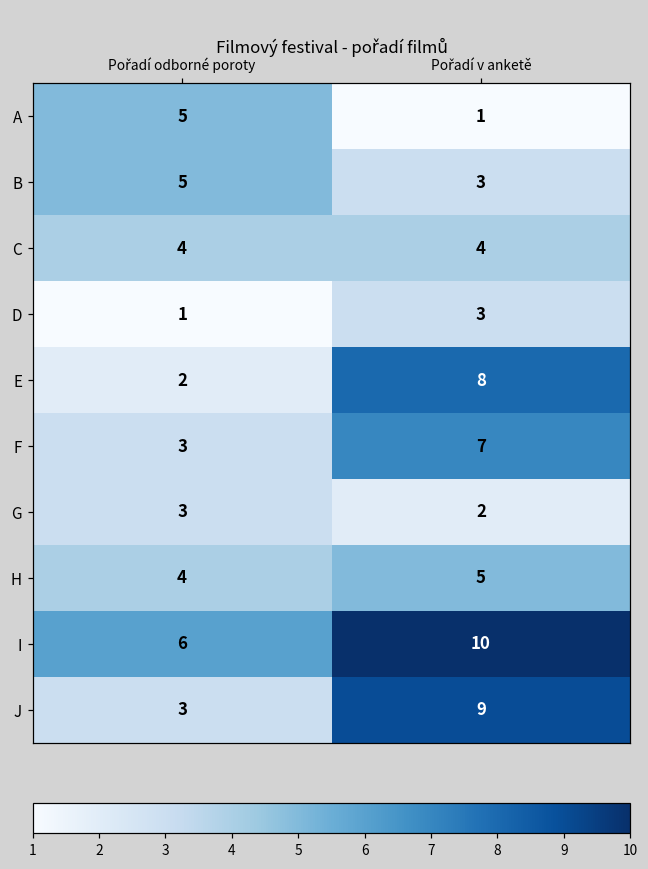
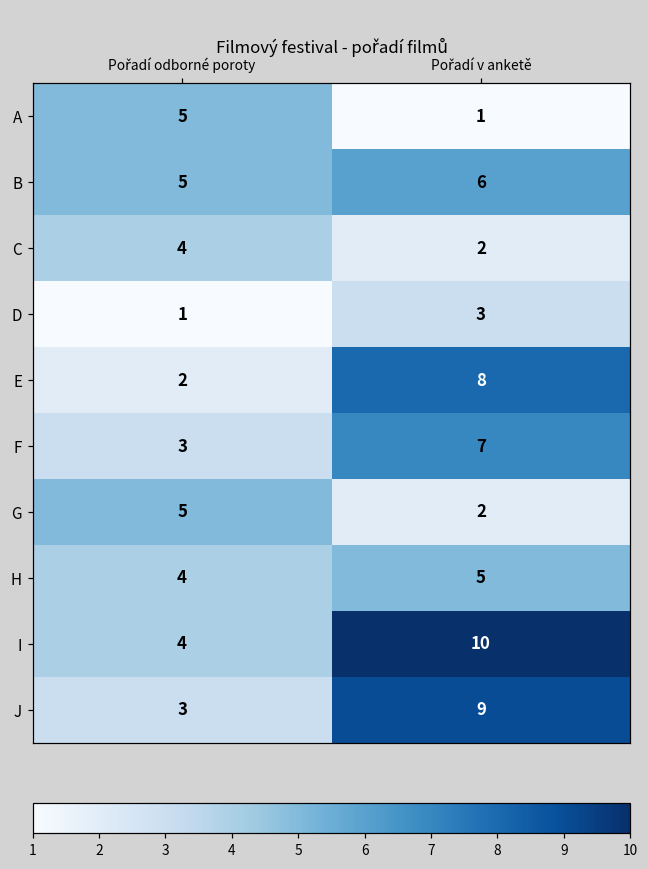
B, Pořadí v anketě: 3 -> 6
C, Pořadí v anketě: 4 -> 2
G, Pořadí odborné poroty: 3 -> 5
I, Pořadí odborné poroty: 6 -> 4
